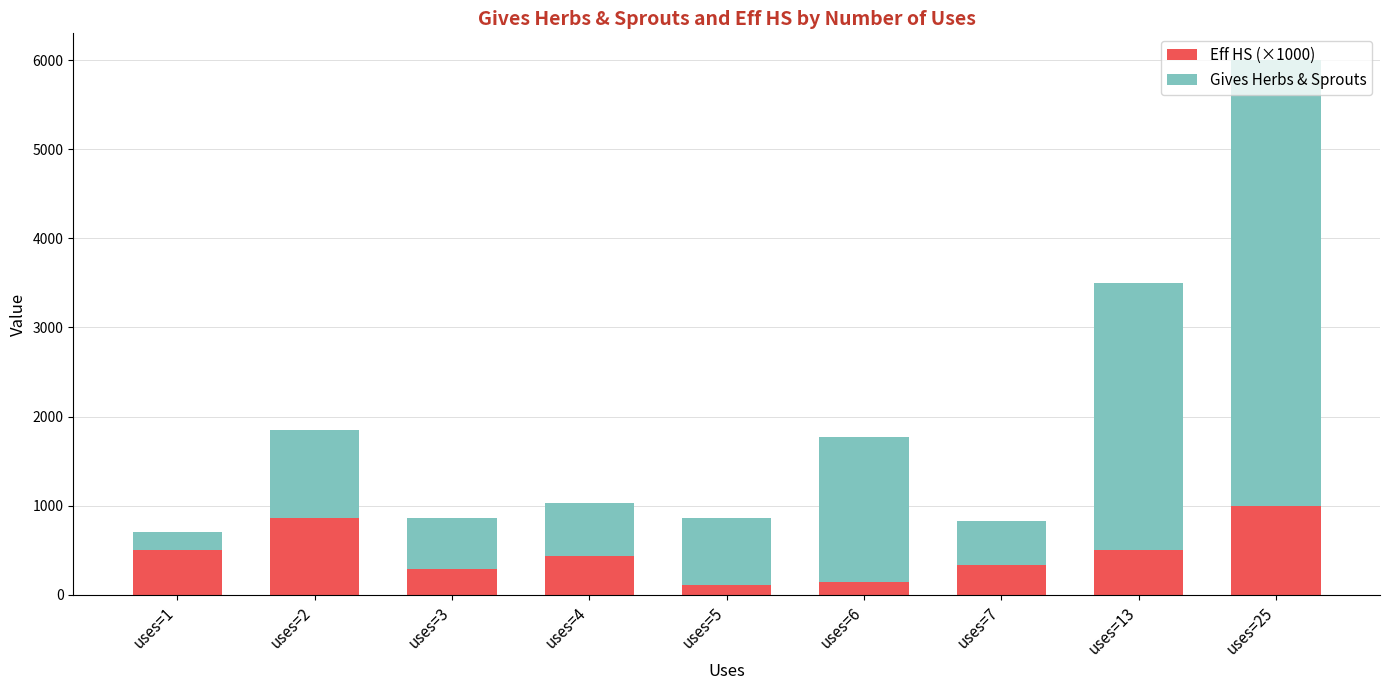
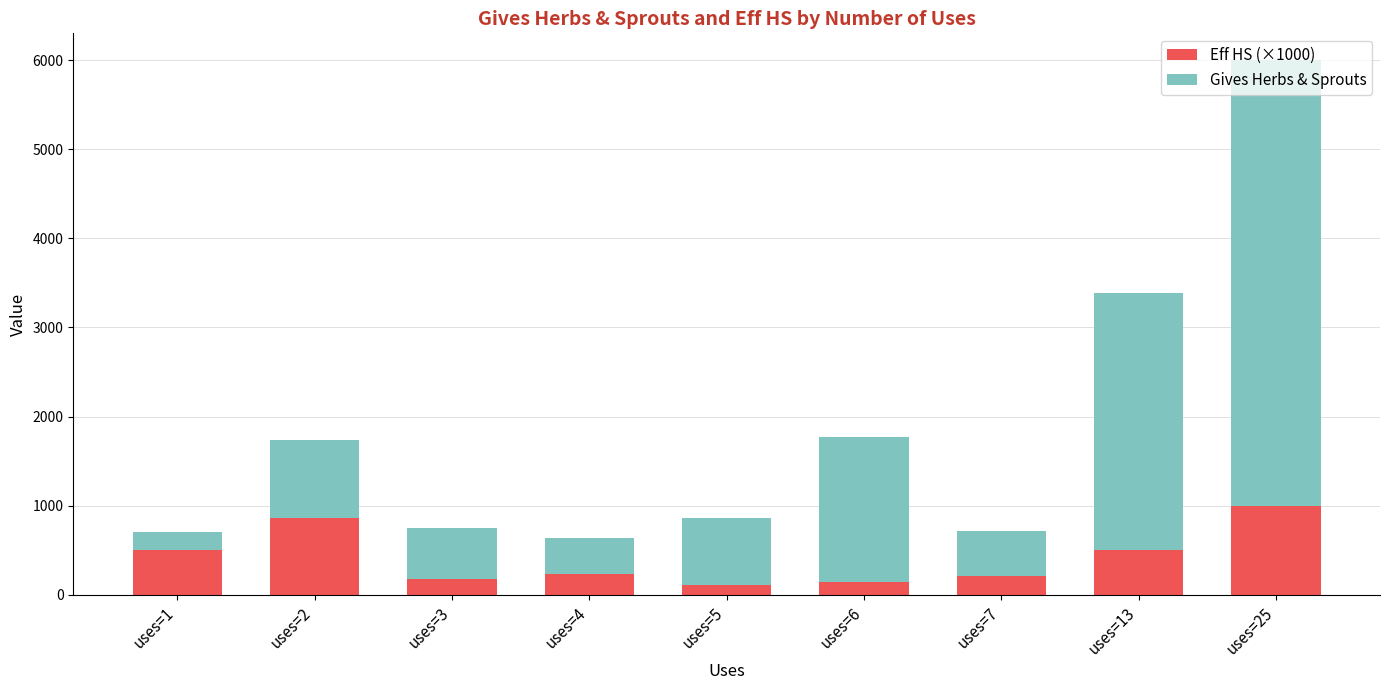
Gives Herbs & Sprouts, uses=2: 1000 -> 900
Eff HS (×1000), uses=3: 300 -> 200
Eff HS (×1000), uses=4: 400 -> 200
Gives Herbs & Sprouts, uses=4: 600 -> 400
Eff HS (×1000), uses=7: 300 -> 200
Gives Herbs & Sprouts, uses=13: 3000 -> 2900
